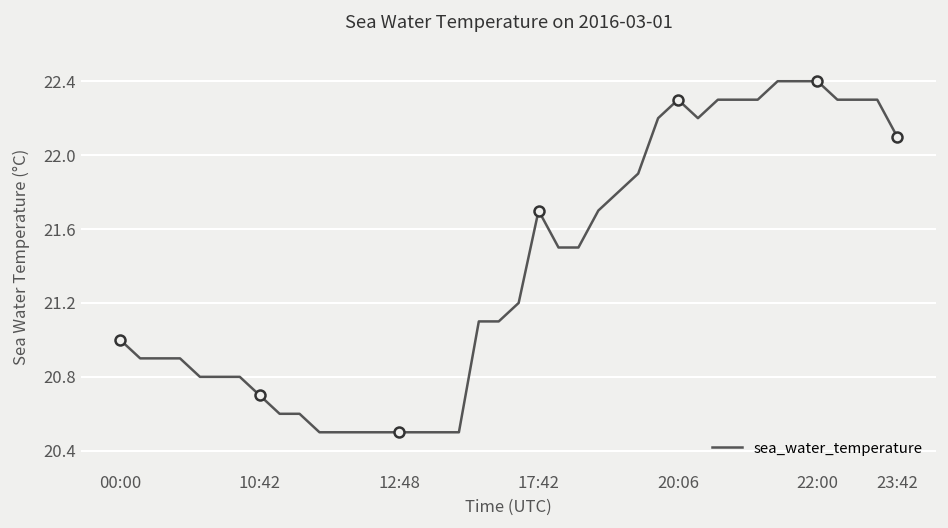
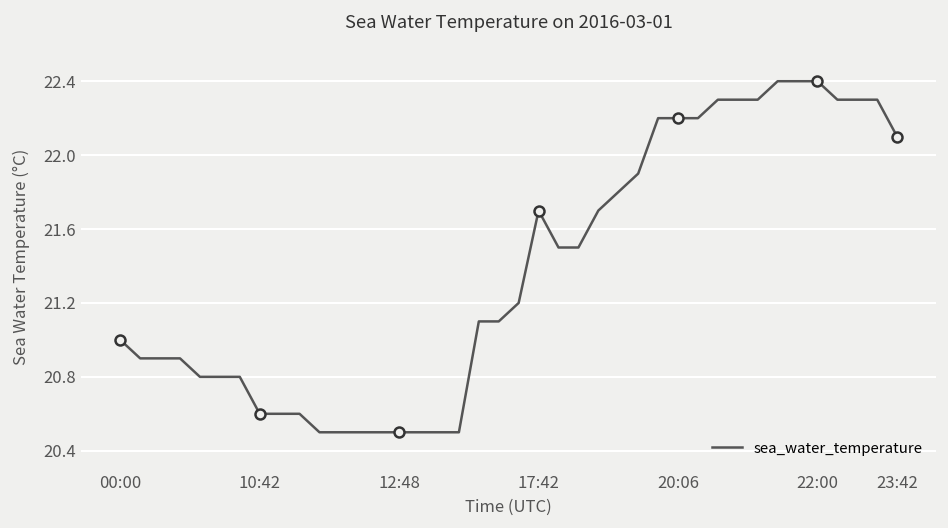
sea_water_temperature, 10:42: 20.7 -> 20.6
sea_water_temperature, 20:06: 22.3 -> 22.2
